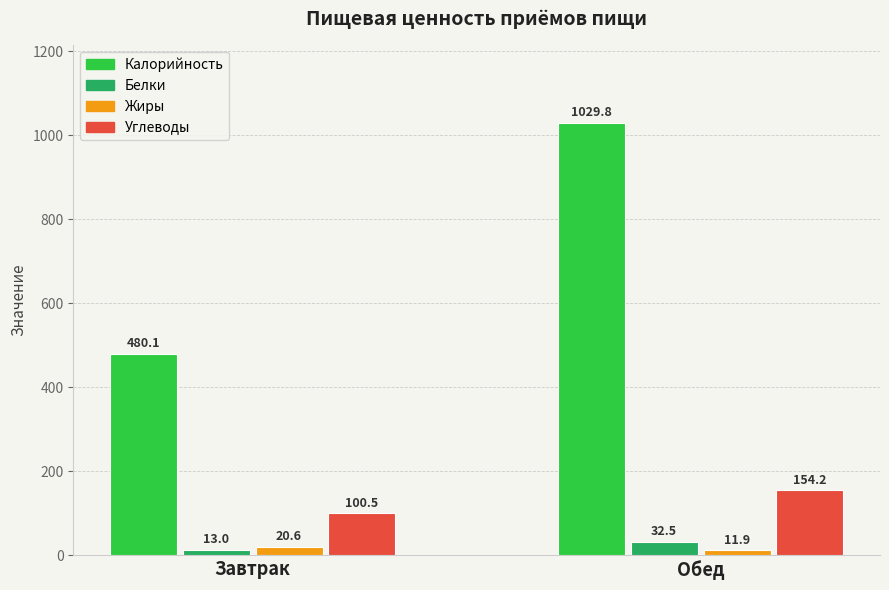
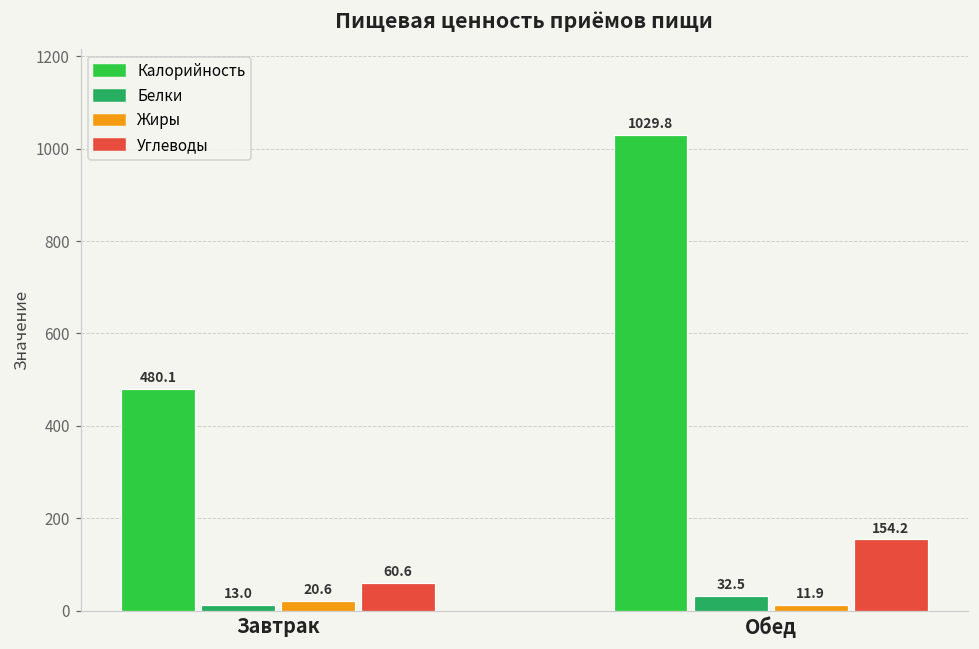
Углеводы, Завтрак: 100.5 -> 60.6
